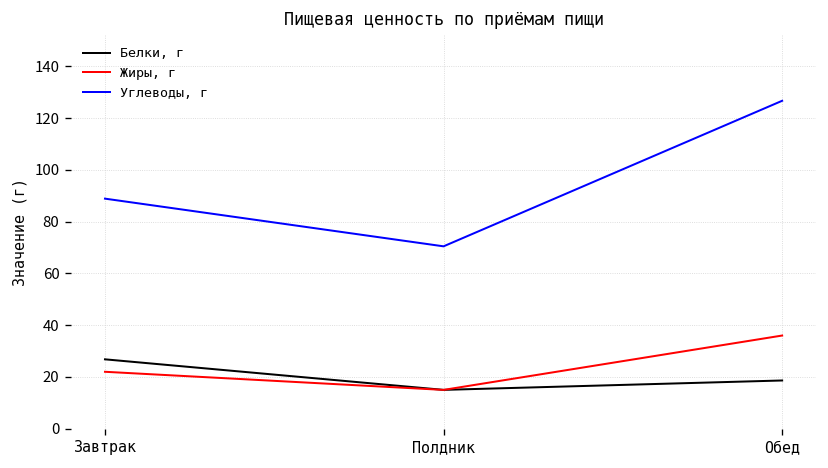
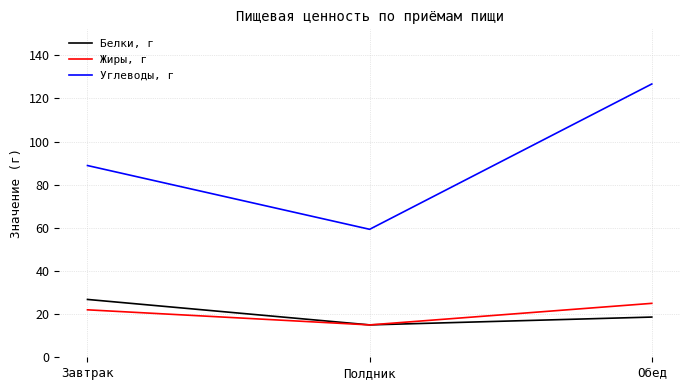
Углеводы, г, Полдник: 70 -> 59
Жиры, г, Обед: 36 -> 25
